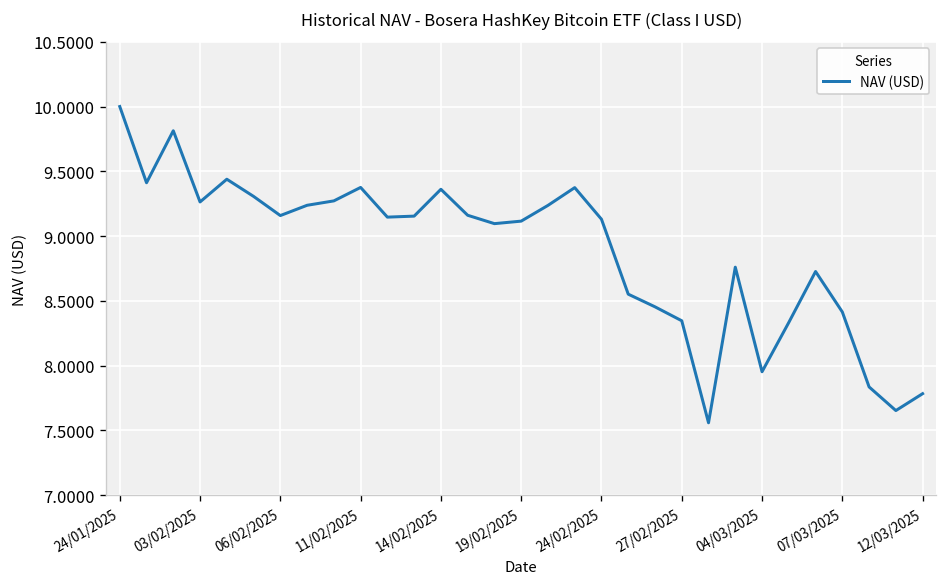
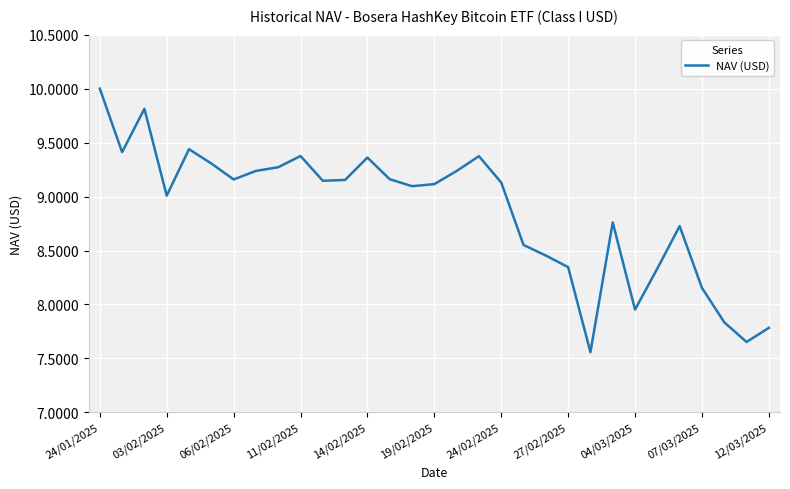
03/02/2025: 9.26 -> 9.01
07/03/2025: 8.41 -> 8.15
